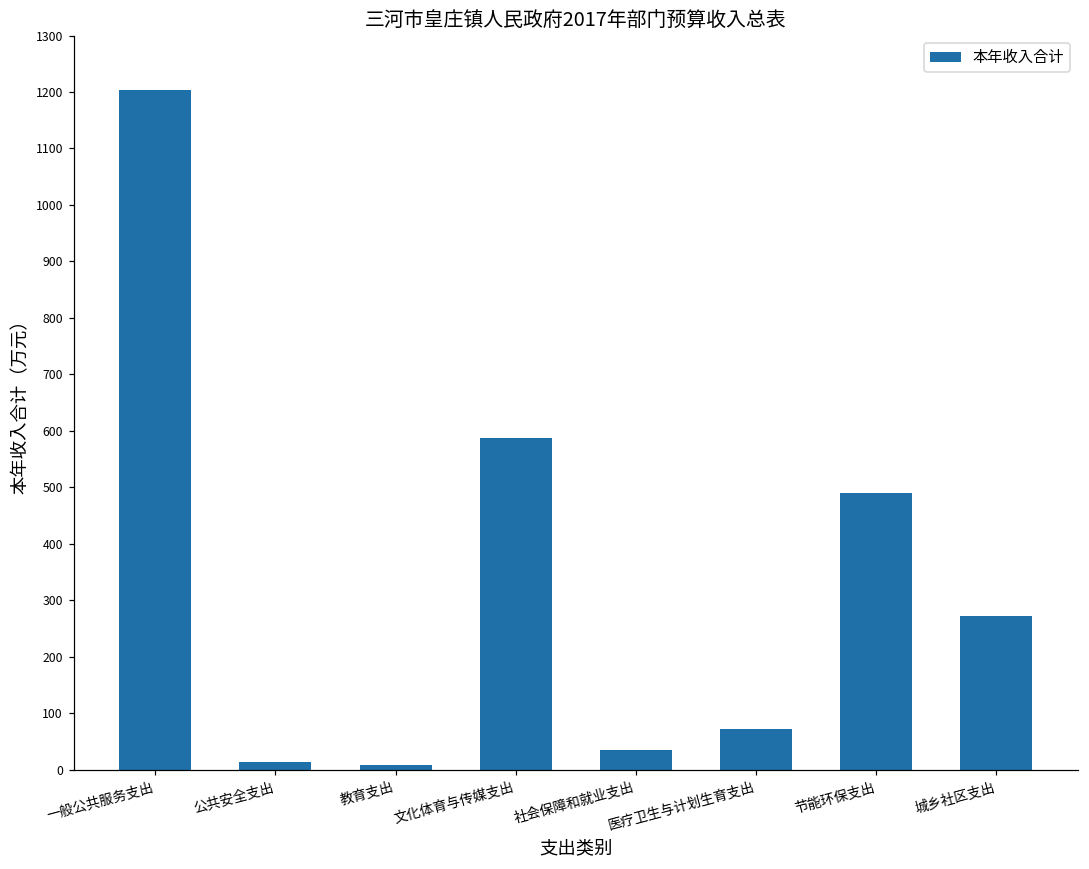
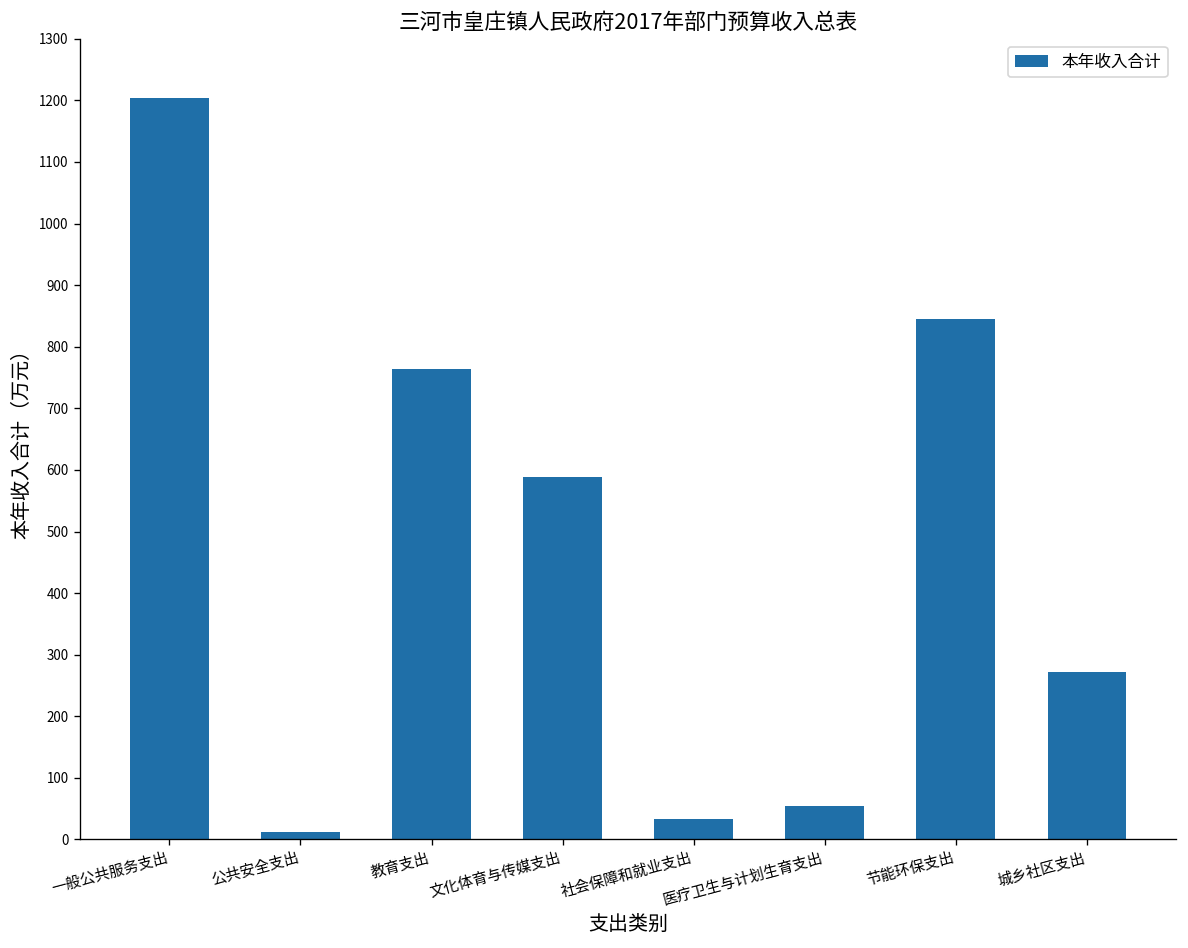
教育支出: 10 -> 760
医疗卫生与计划生育支出: 70 -> 60
节能环保支出: 490 -> 850
